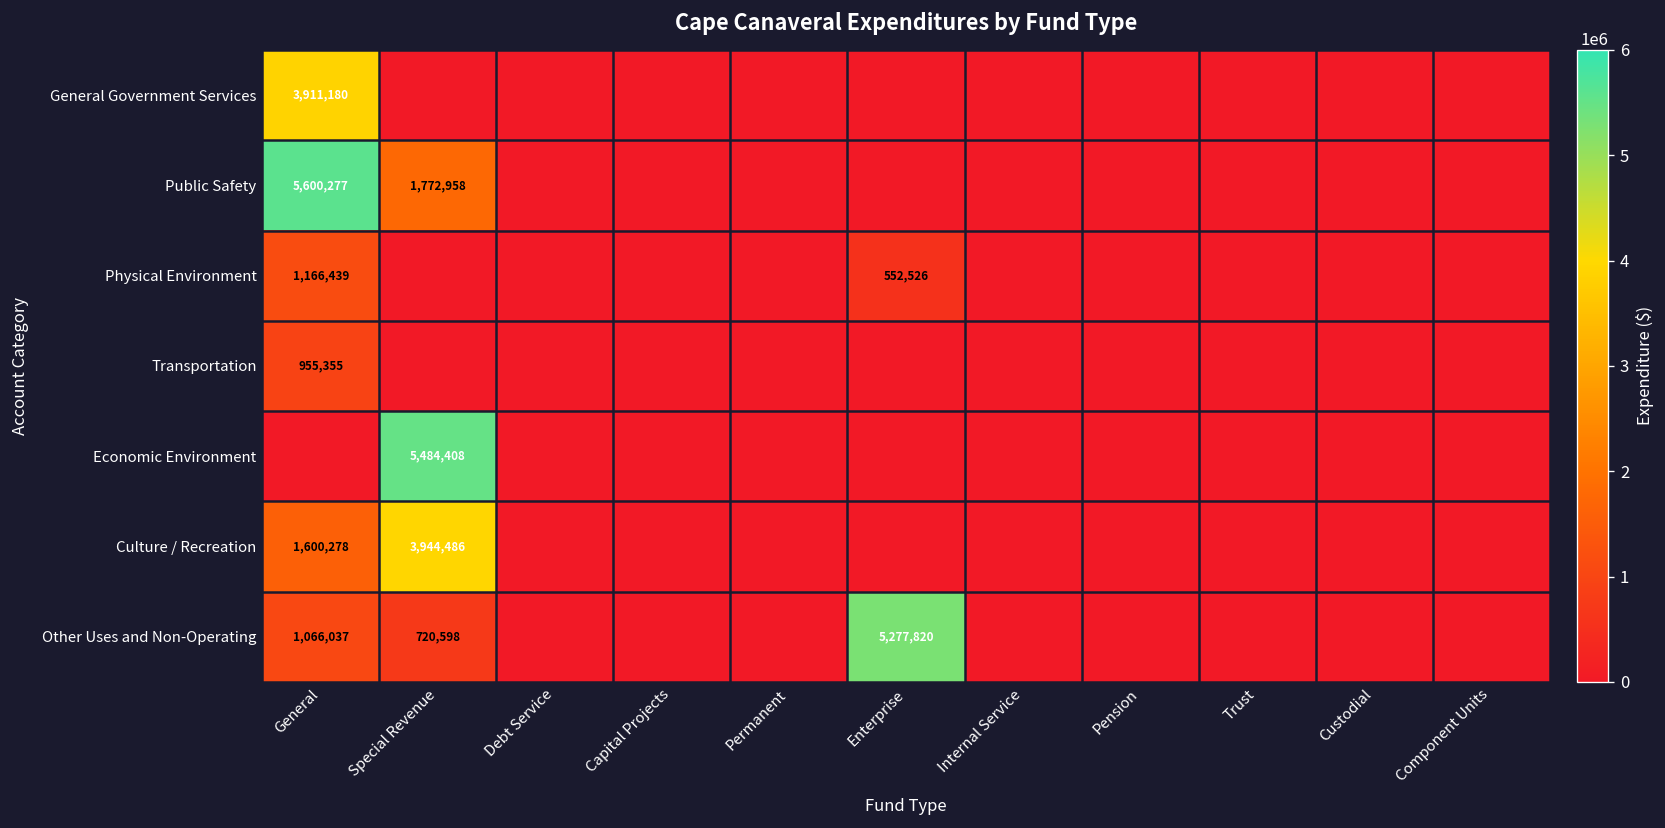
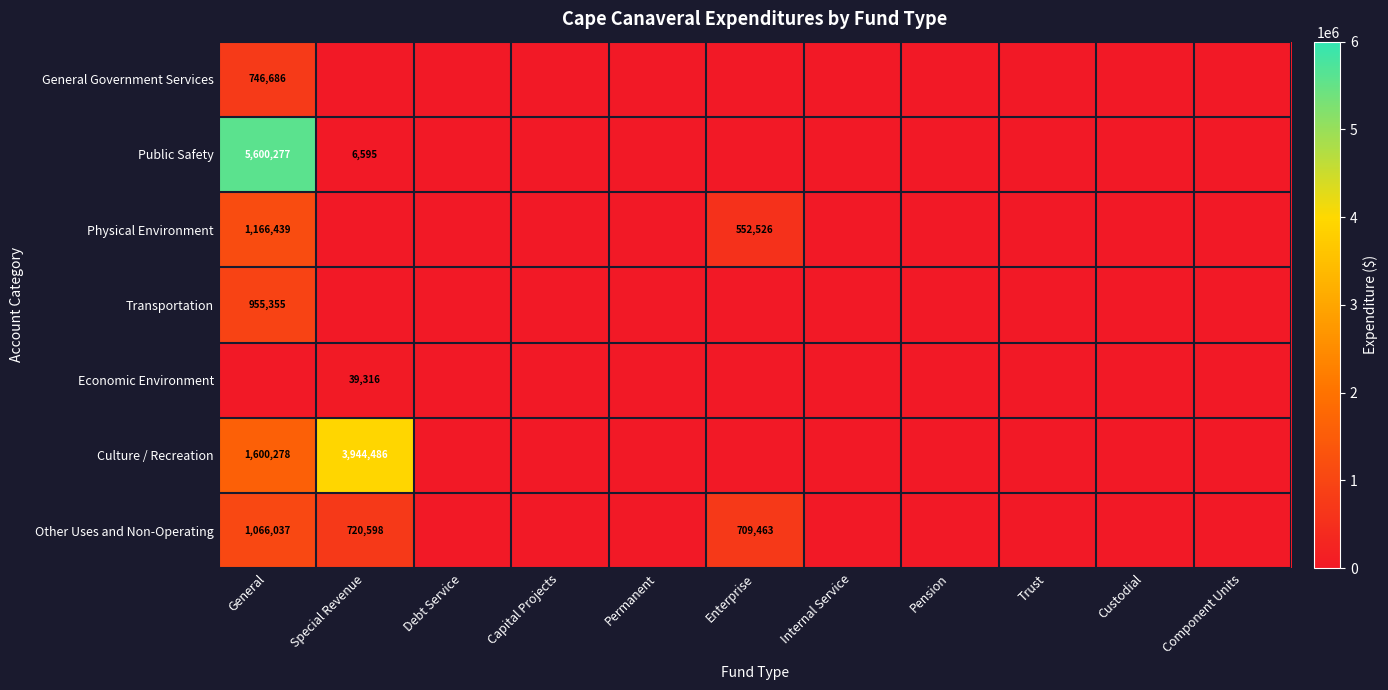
General Government Services, General: 3,911,180 -> 746,686
Public Safety, Special Revenue: 1,772,958 -> 6,595
Economic Environment, Special Revenue: 5,484,408 -> 39,316
Other Uses and Non-Operating, Enterprise: 5,277,820 -> 709,463
